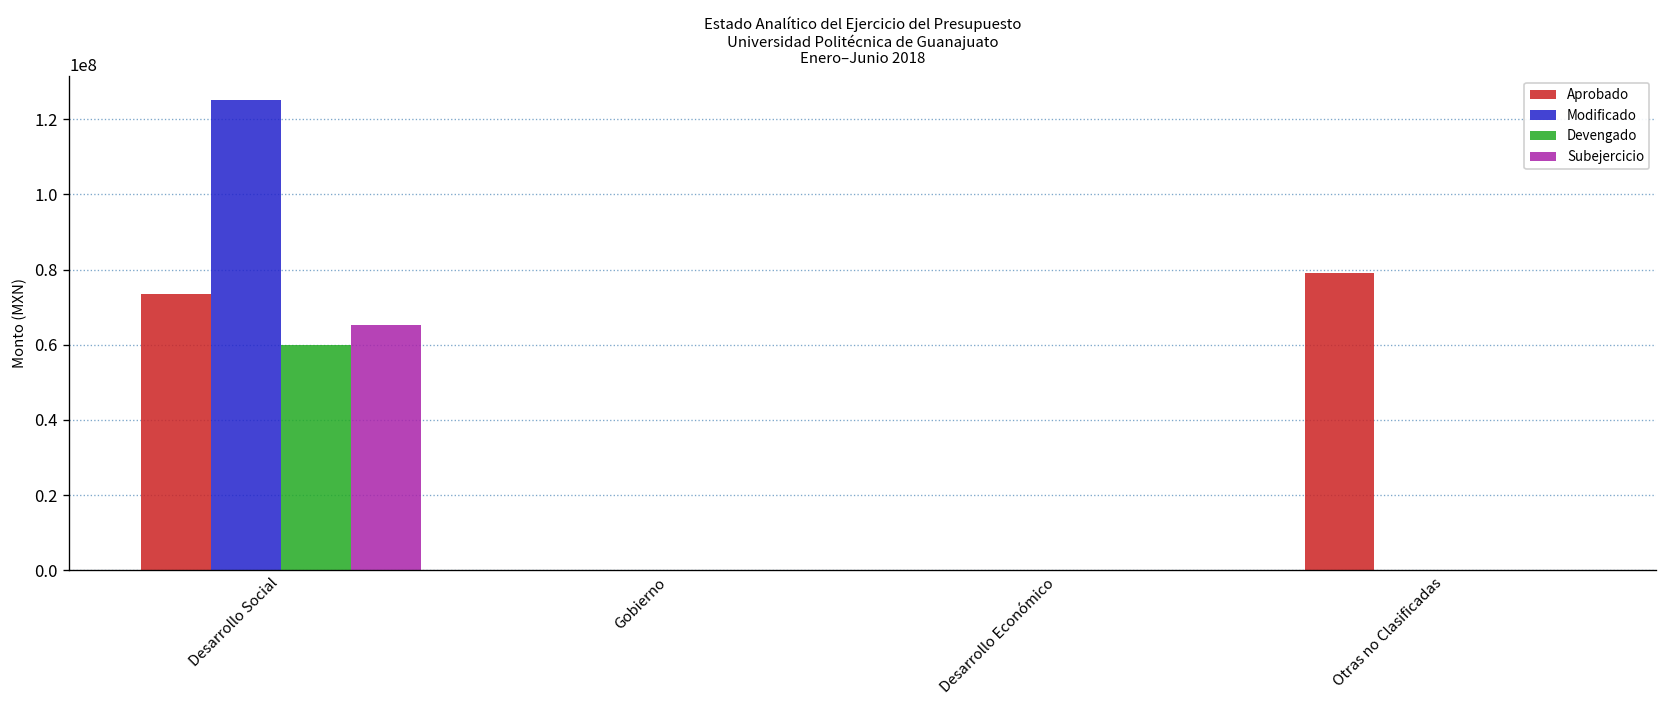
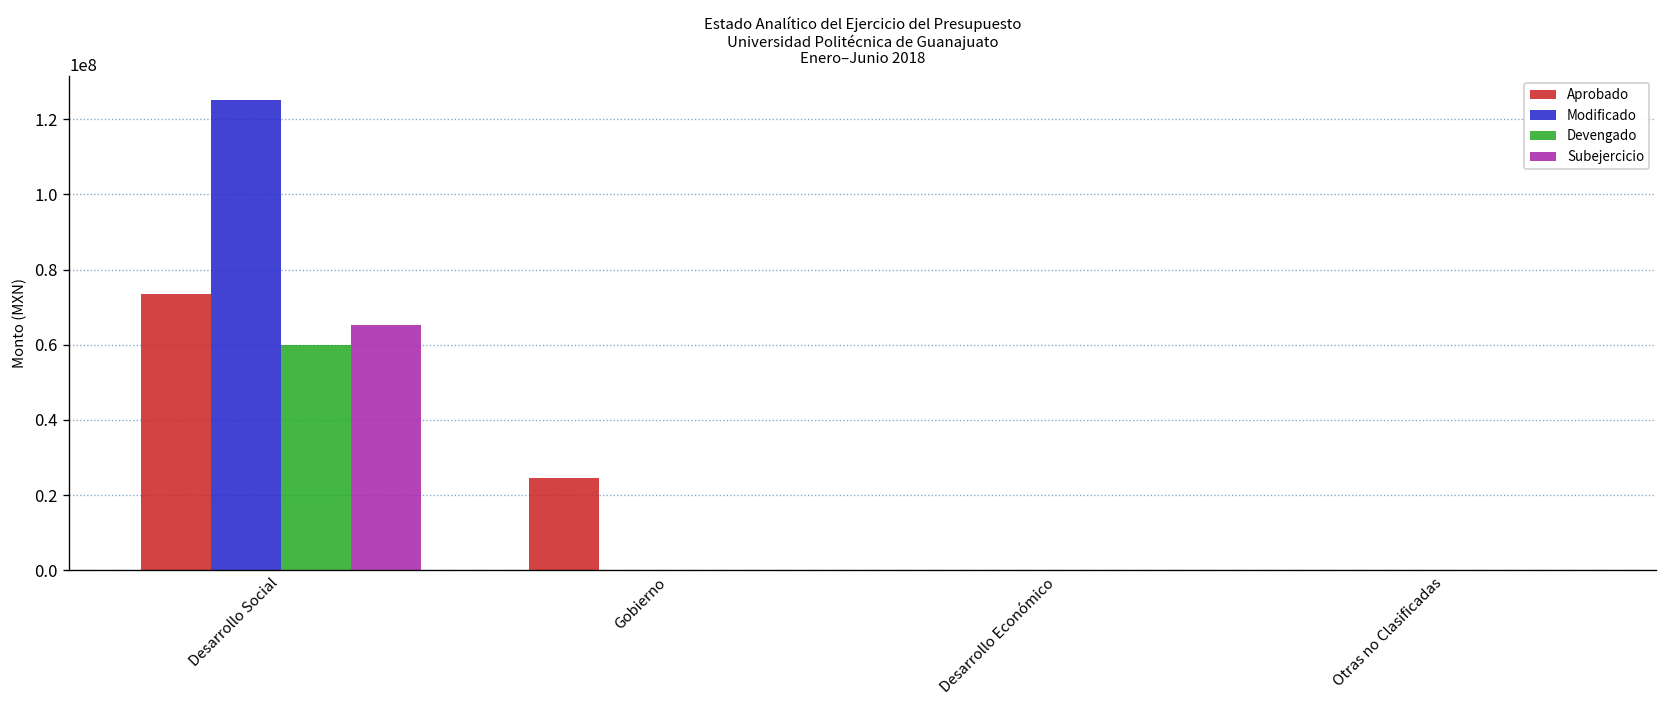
Aprobado, Gobierno: 0 -> 25000000
Aprobado, Otras no Clasificadas: 79000000 -> 0
